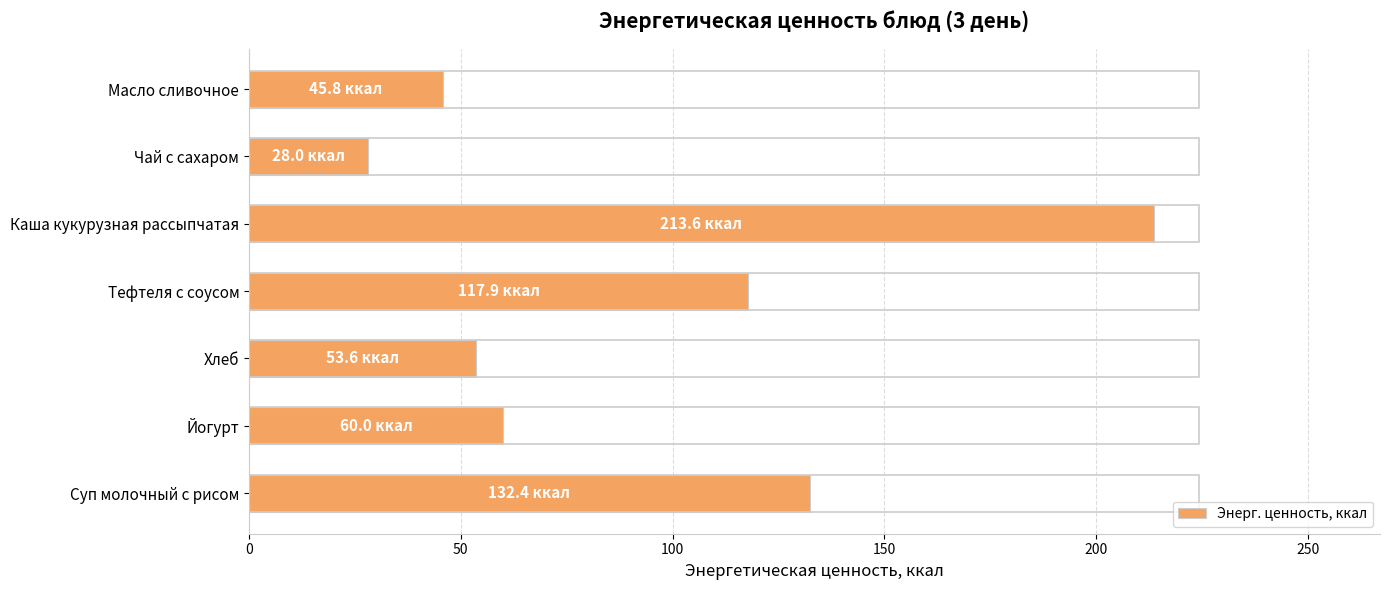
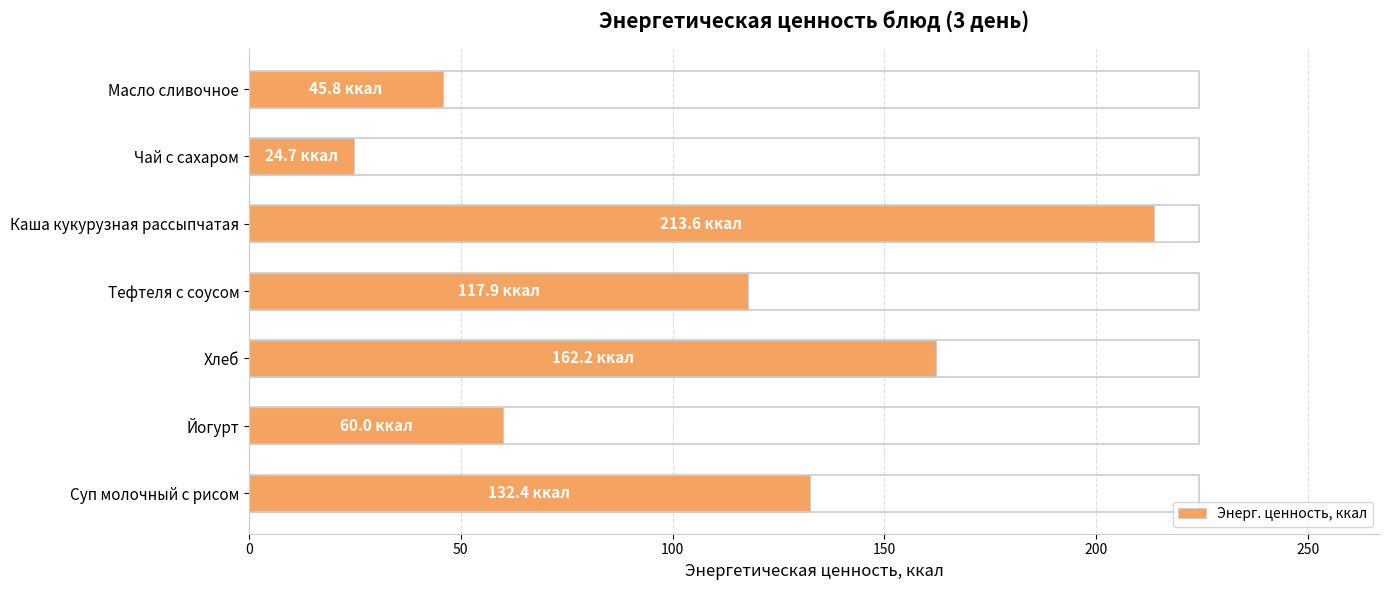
Чай с сахаром: 28.0 -> 24.7
Хлеб: 53.6 -> 162.2
